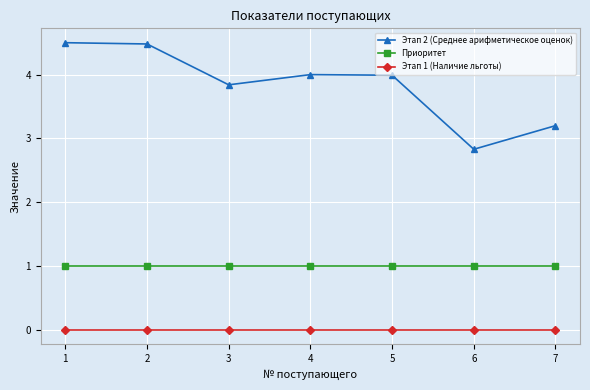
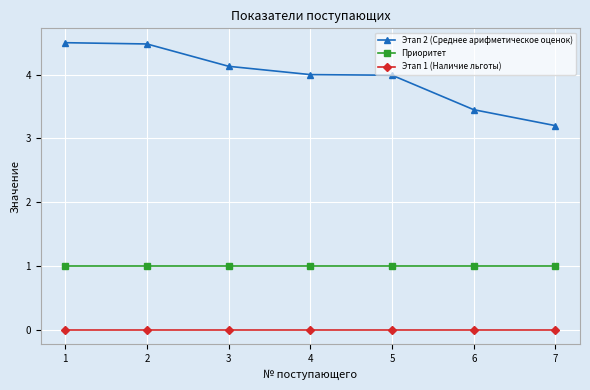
Этап 2 (Среднее арифметическое оценок), 3: 3.8 -> 4.1
Этап 2 (Среднее арифметическое оценок), 6: 2.8 -> 3.5
